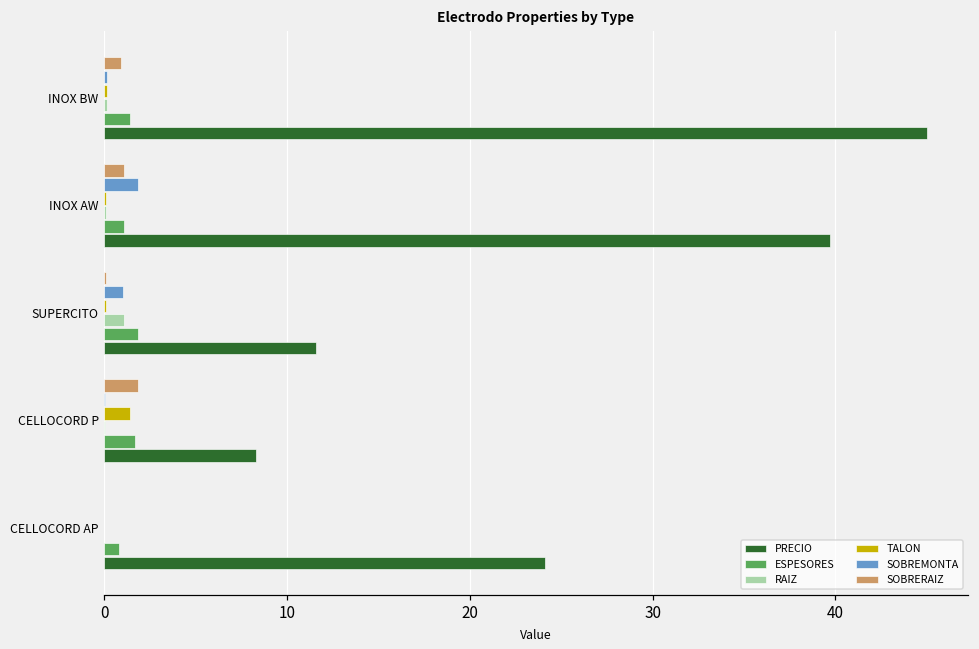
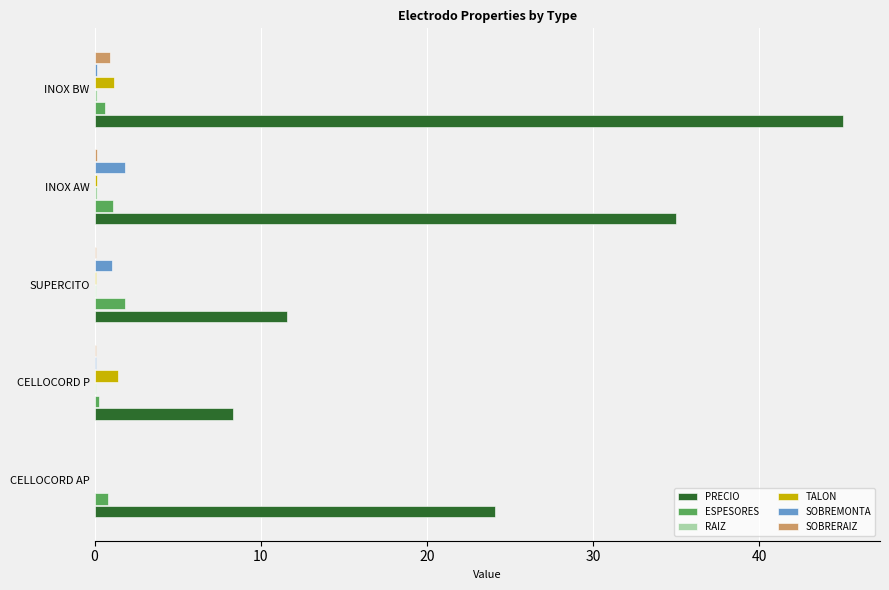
TALON, INOX BW: 0.2 -> 1.2
ESPESORES, INOX BW: 1.4 -> 0.6
SOBRERAIZ, INOX AW: 1.1 -> 0.1
PRECIO, INOX AW: 39.7 -> 35.0
RAIZ, SUPERCITO: 1.1 -> 0.1
SOBRERAIZ, CELLOCORD P: 1.8 -> 0.1
ESPESORES, CELLOCORD P: 1.7 -> 0.3
